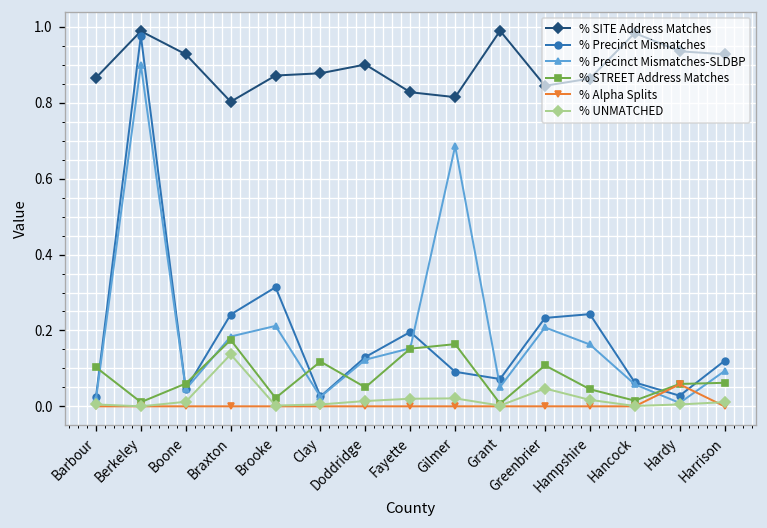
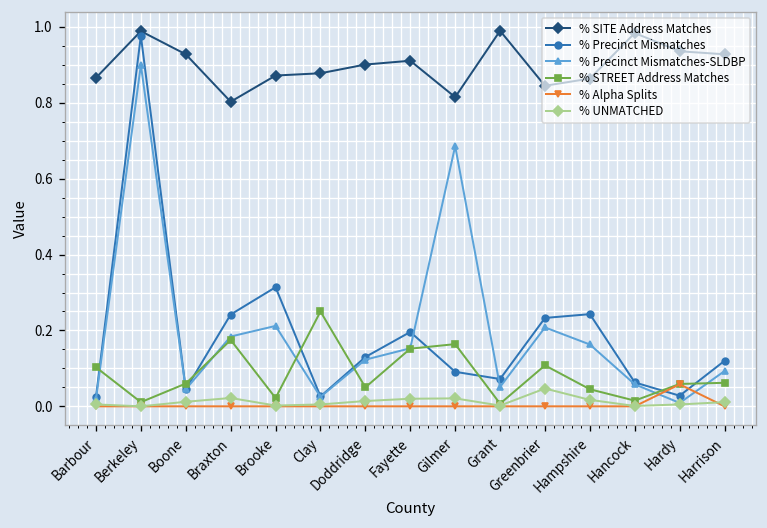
% UNMATCHED, Braxton: 0.14 -> 0.02
% STREET Address Matches, Clay: 0.12 -> 0.25
% SITE Address Matches, Fayette: 0.83 -> 0.91
